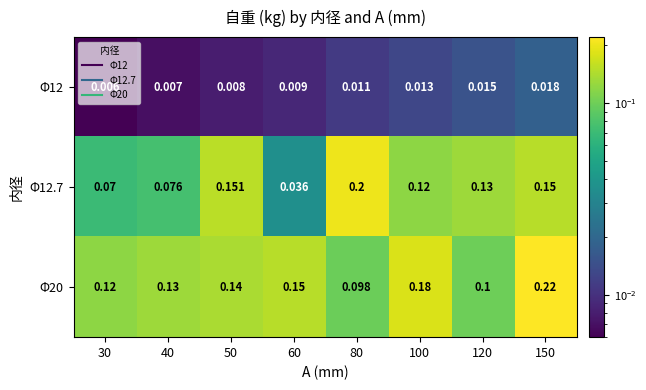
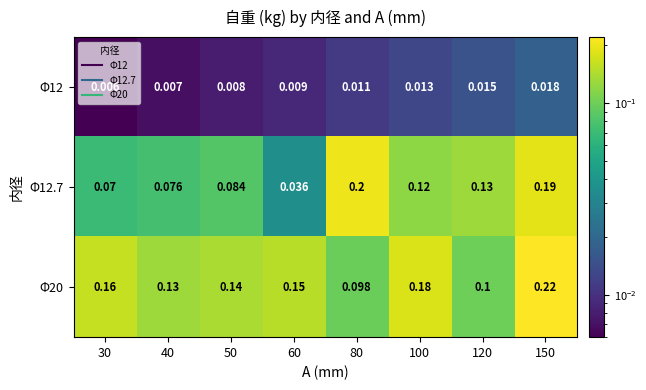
Φ12.7, 50: 0.151 -> 0.084
Φ12.7, 150: 0.15 -> 0.19
Φ20, 30: 0.12 -> 0.16
